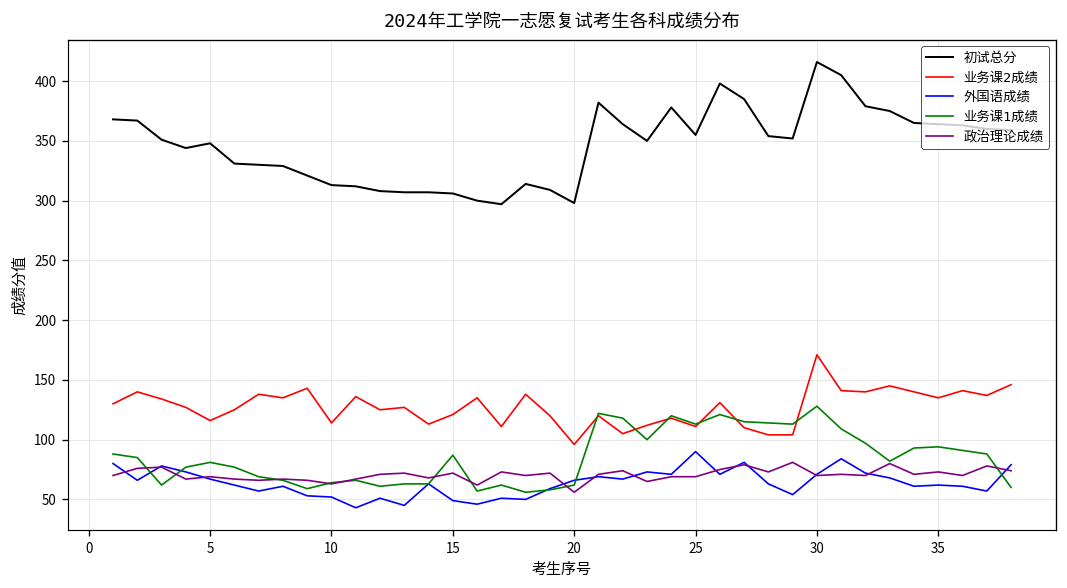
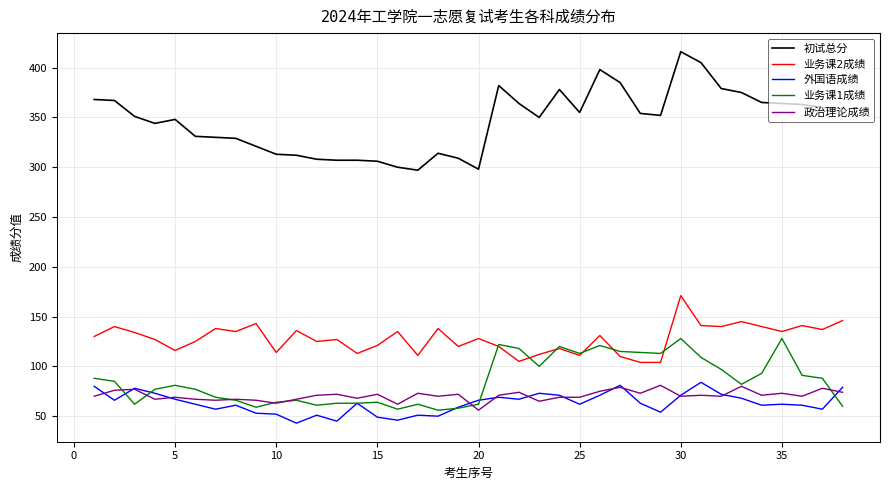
业务课1成绩, 15: 90 -> 60
业务课2成绩, 20: 100 -> 130
外国语成绩, 25: 90 -> 60
业务课1成绩, 35: 90 -> 130
